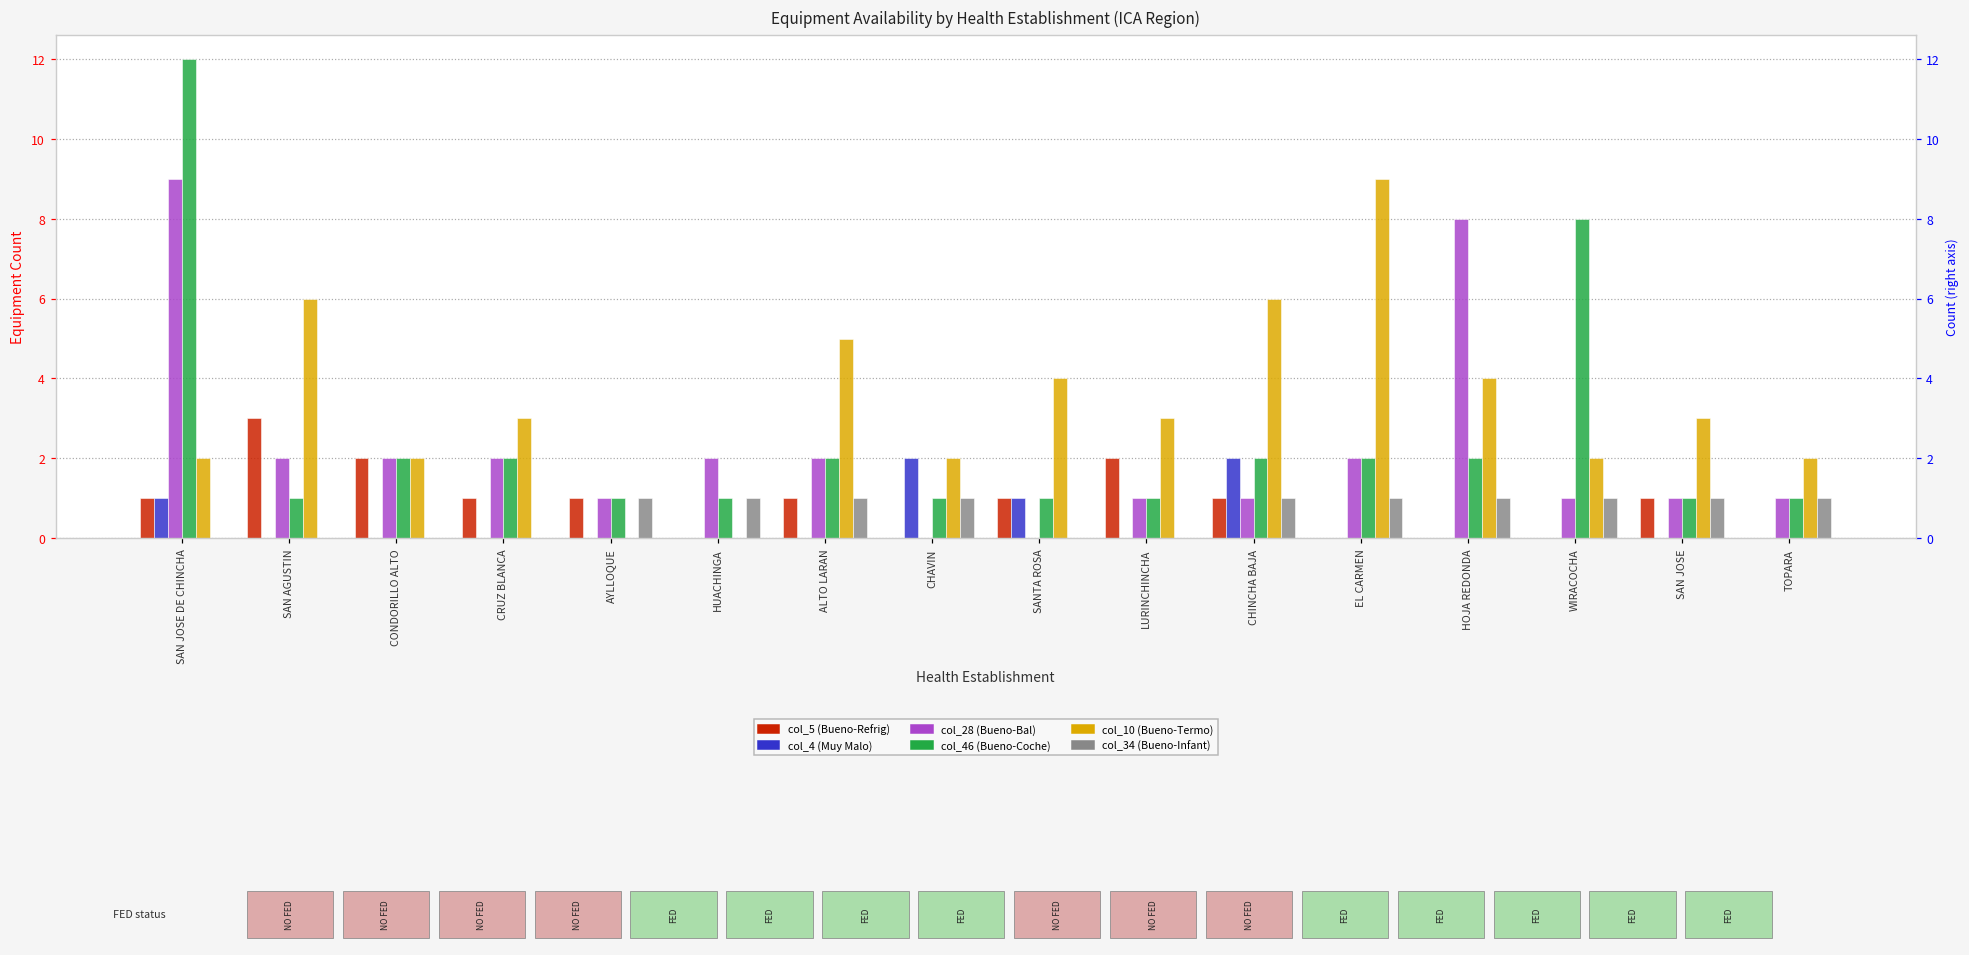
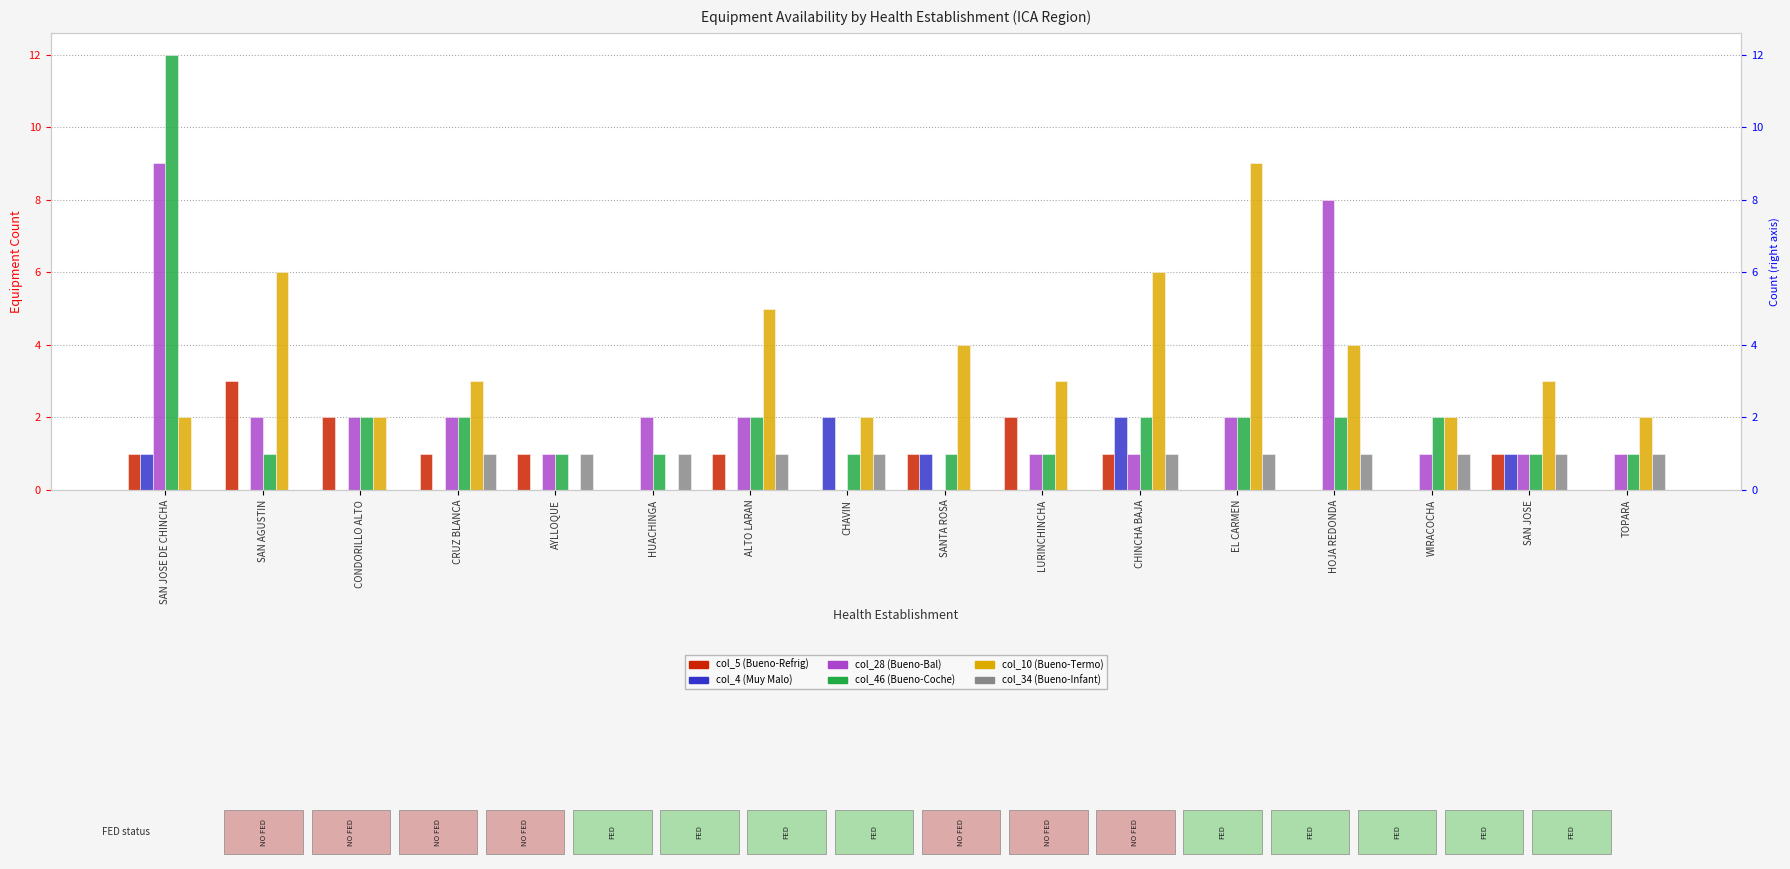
col_34 (Bueno-Infant), CRUZ BLANCA: 0 -> 1
col_46 (Bueno-Coche), WIRACOCHA: 8 -> 2
col_4 (Muy Malo), SAN JOSE: 0 -> 1
